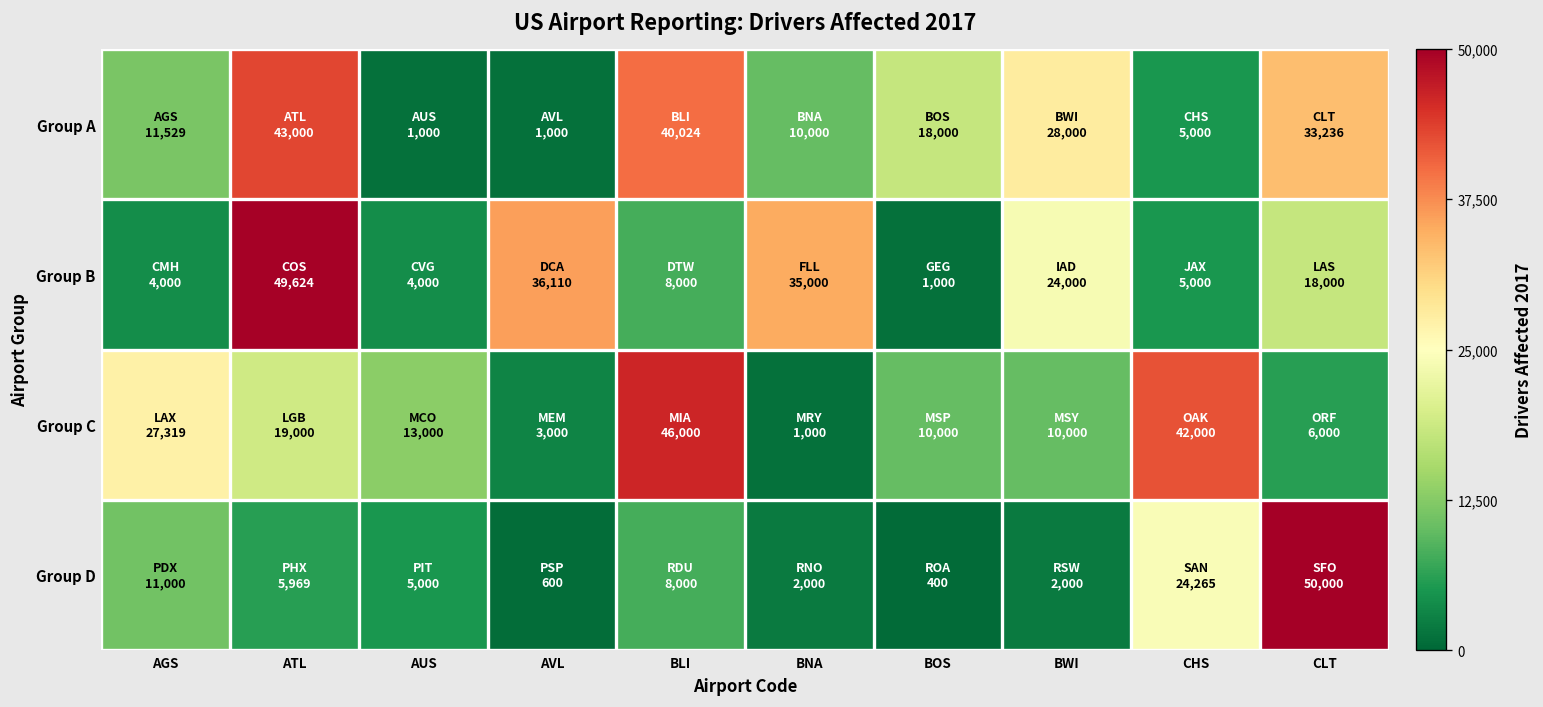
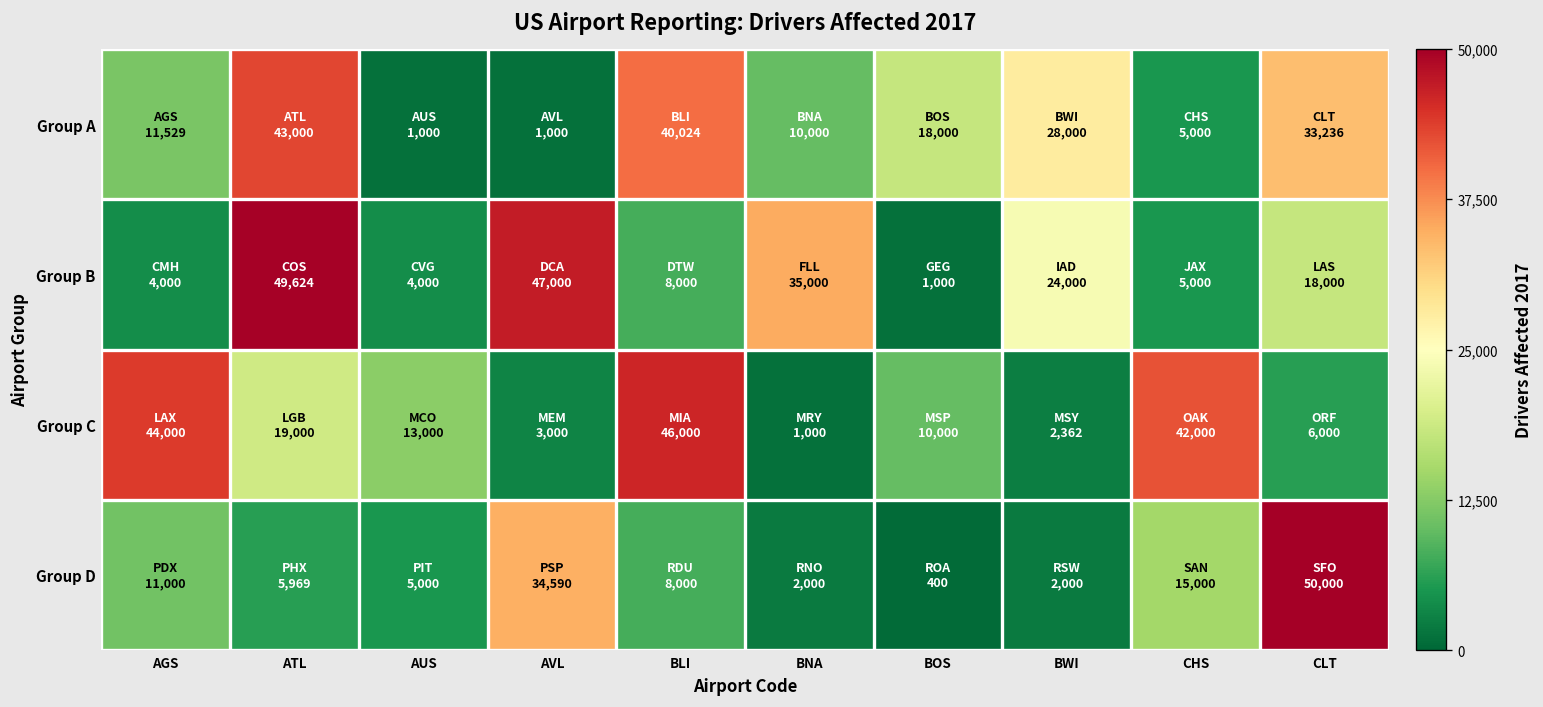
Group B, AVL: 36,110 -> 47,000
Group C, AGS: 27,319 -> 44,000
Group C, BWI: 10,000 -> 2,362
Group D, AVL: 600 -> 34,590
Group D, CHS: 24,265 -> 15,000
